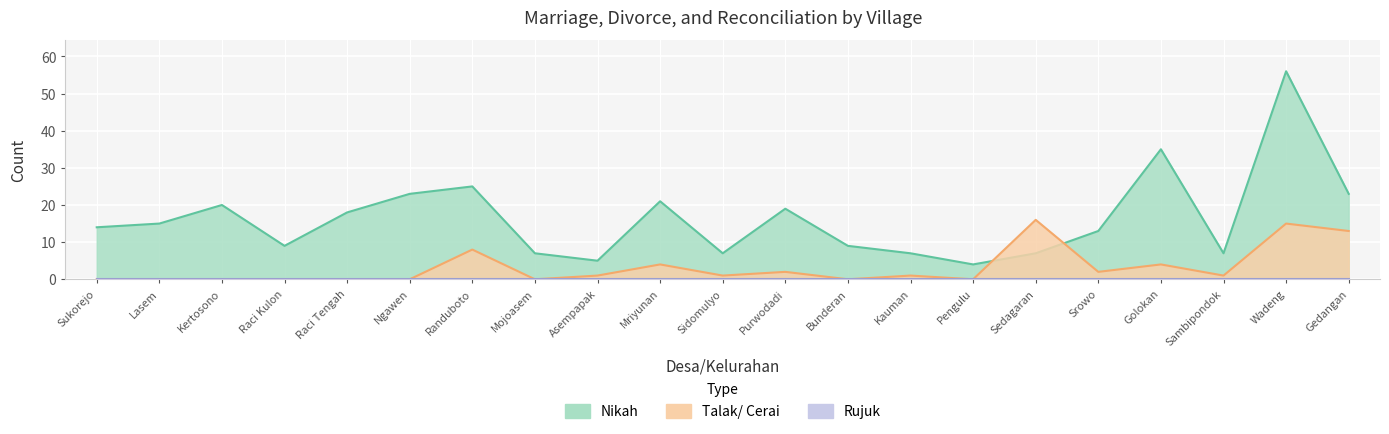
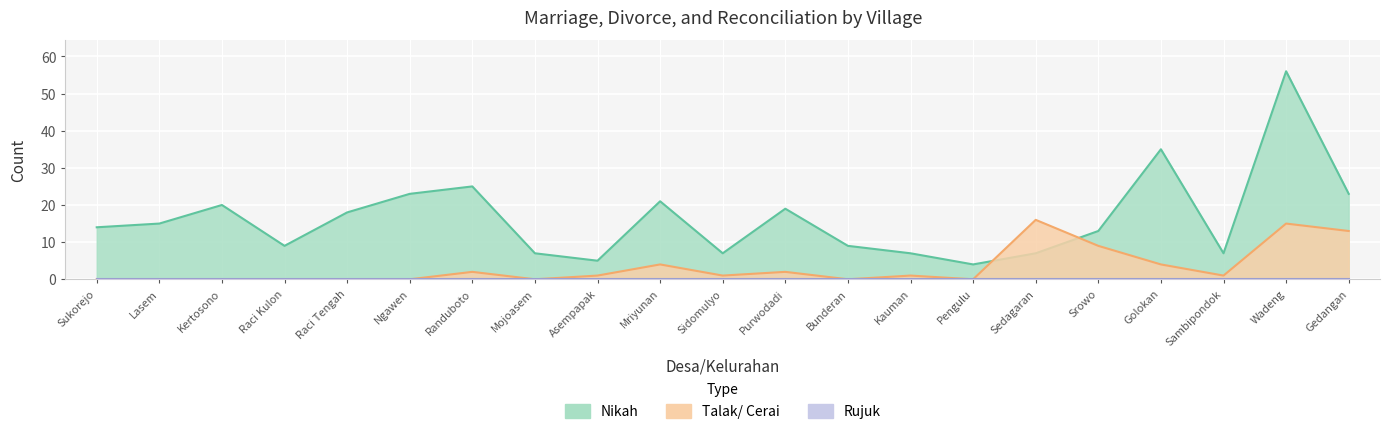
Talak/ Cerai, Randuboto: 8 -> 2
Talak/ Cerai, Srowo: 2 -> 9
